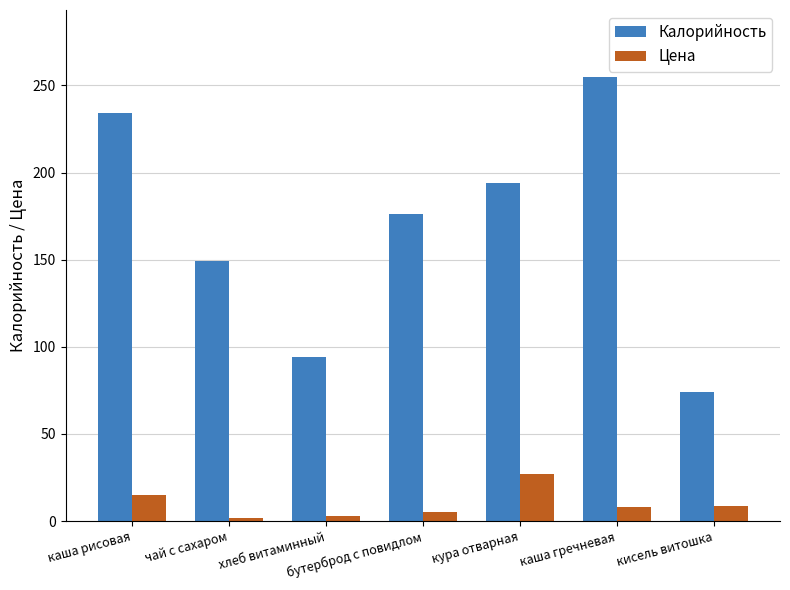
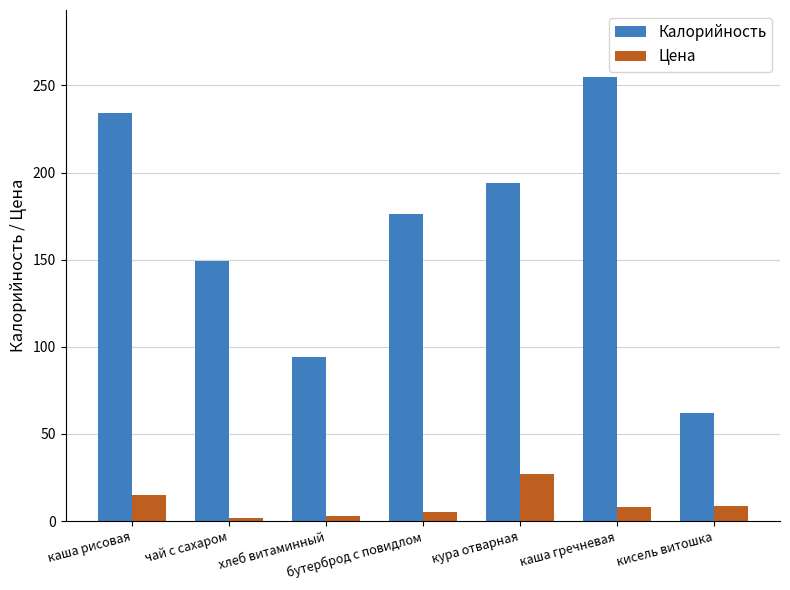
Калорийность, кисель витошка: 74 -> 62
